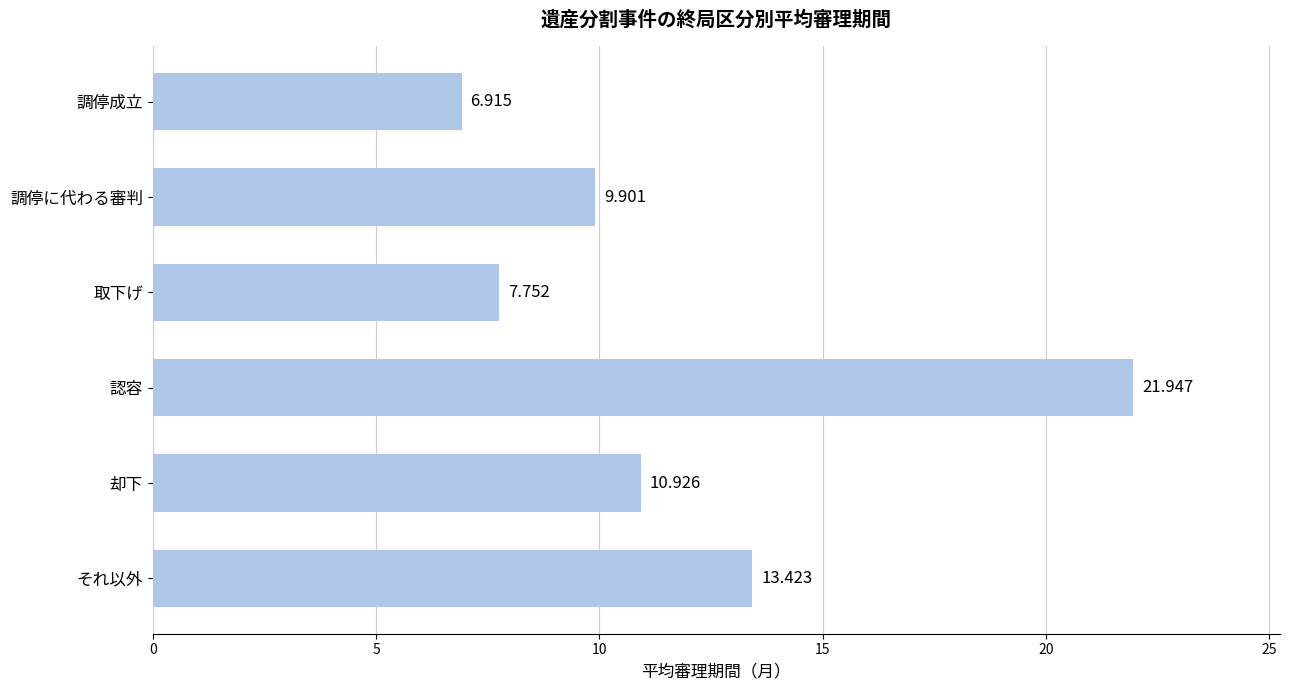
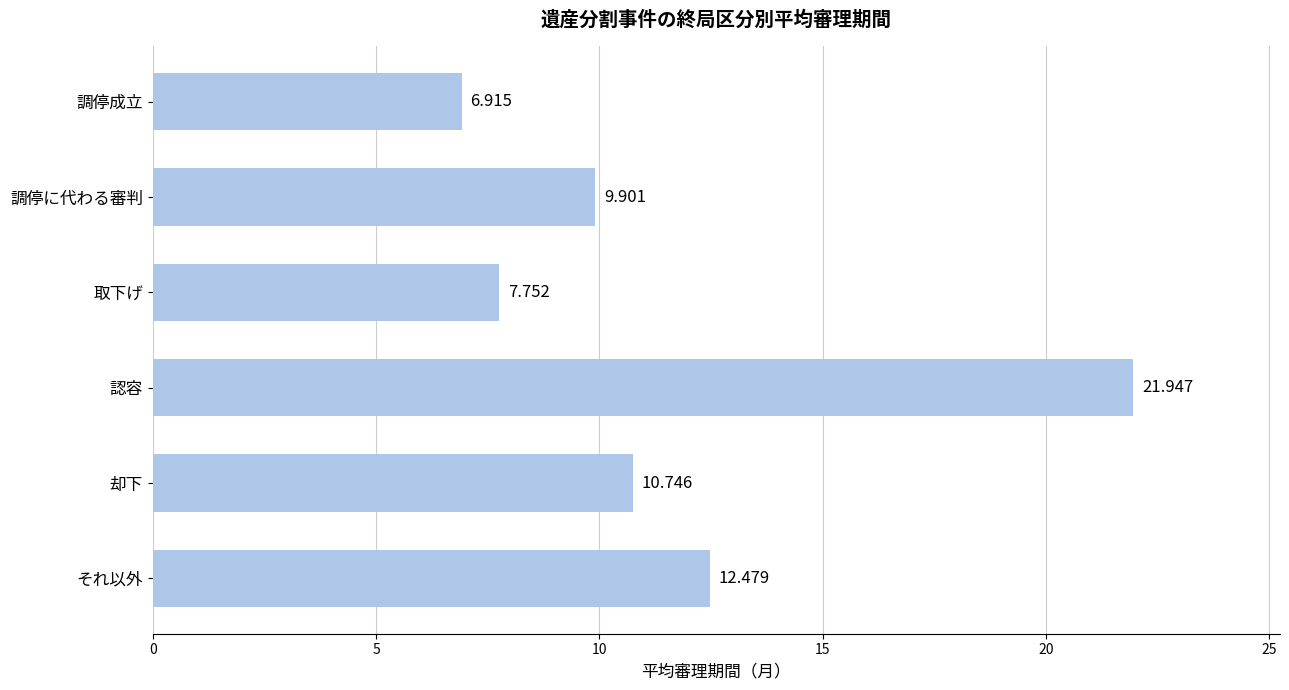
却下: 10.926 -> 10.746
それ以外: 13.423 -> 12.479
